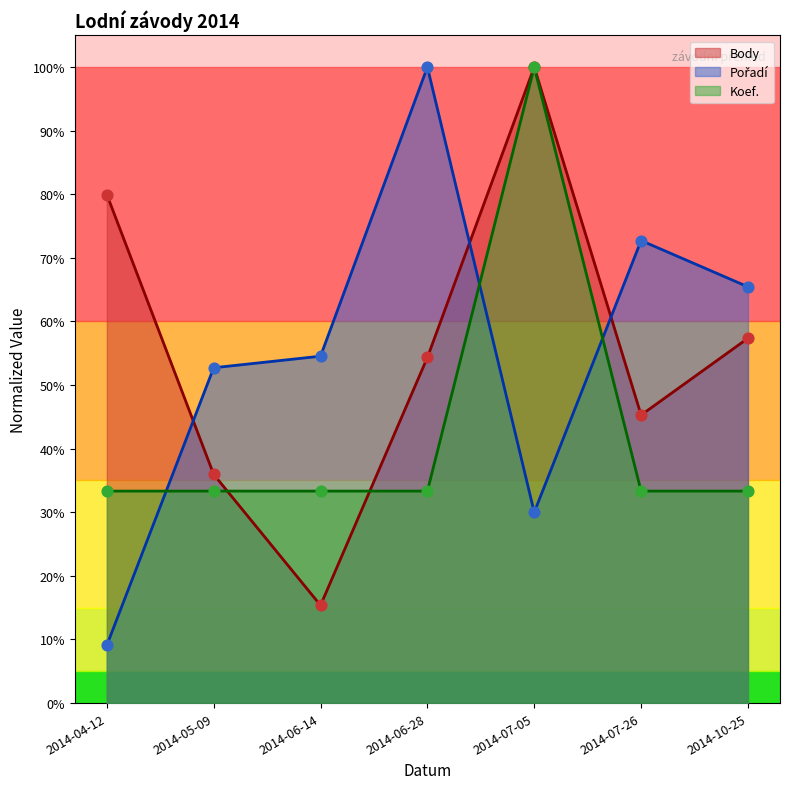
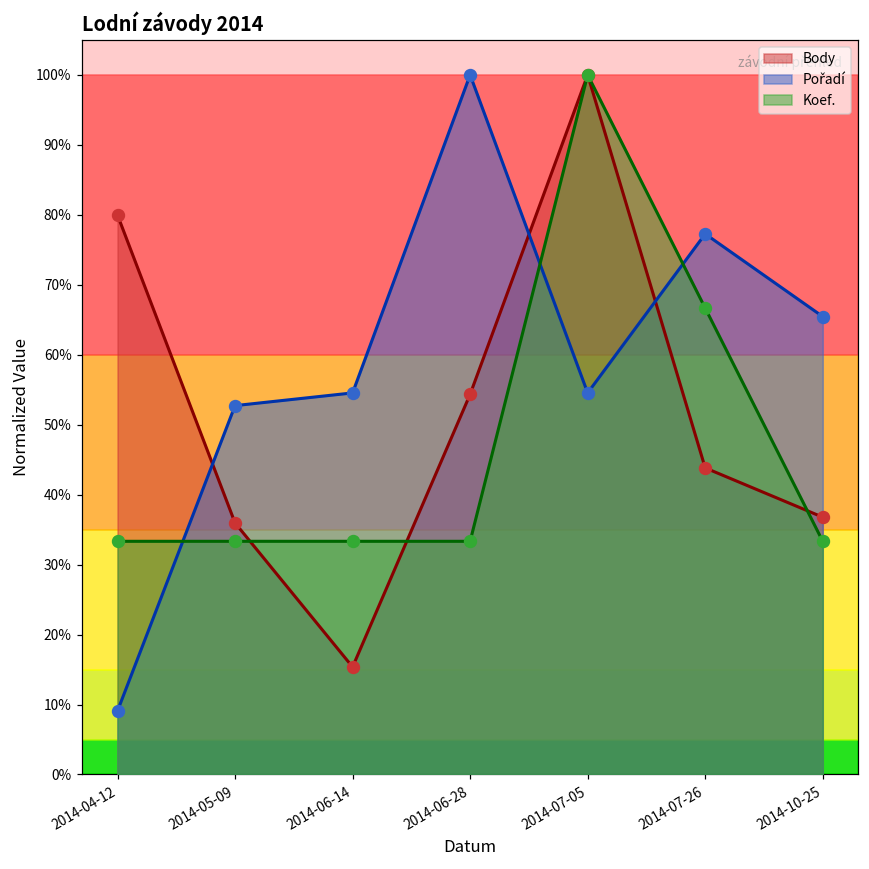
Pořadí, 2014-07-05: 30% -> 55%
Body, 2014-07-26: 45% -> 44%
Pořadí, 2014-07-26: 73% -> 77%
Koef., 2014-07-26: 33% -> 67%
Body, 2014-10-25: 57% -> 37%
